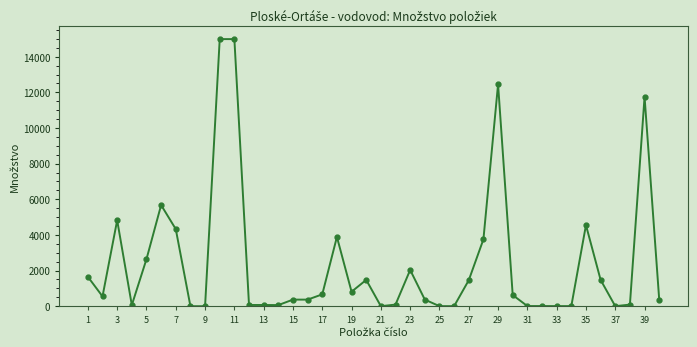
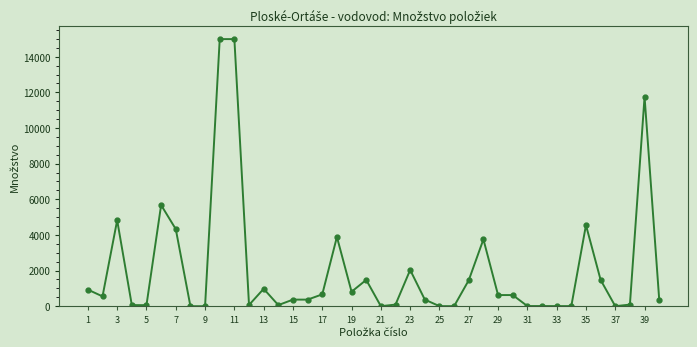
1: 1700 -> 900
5: 2600 -> 100
13: 100 -> 1000
29: 12500 -> 600
